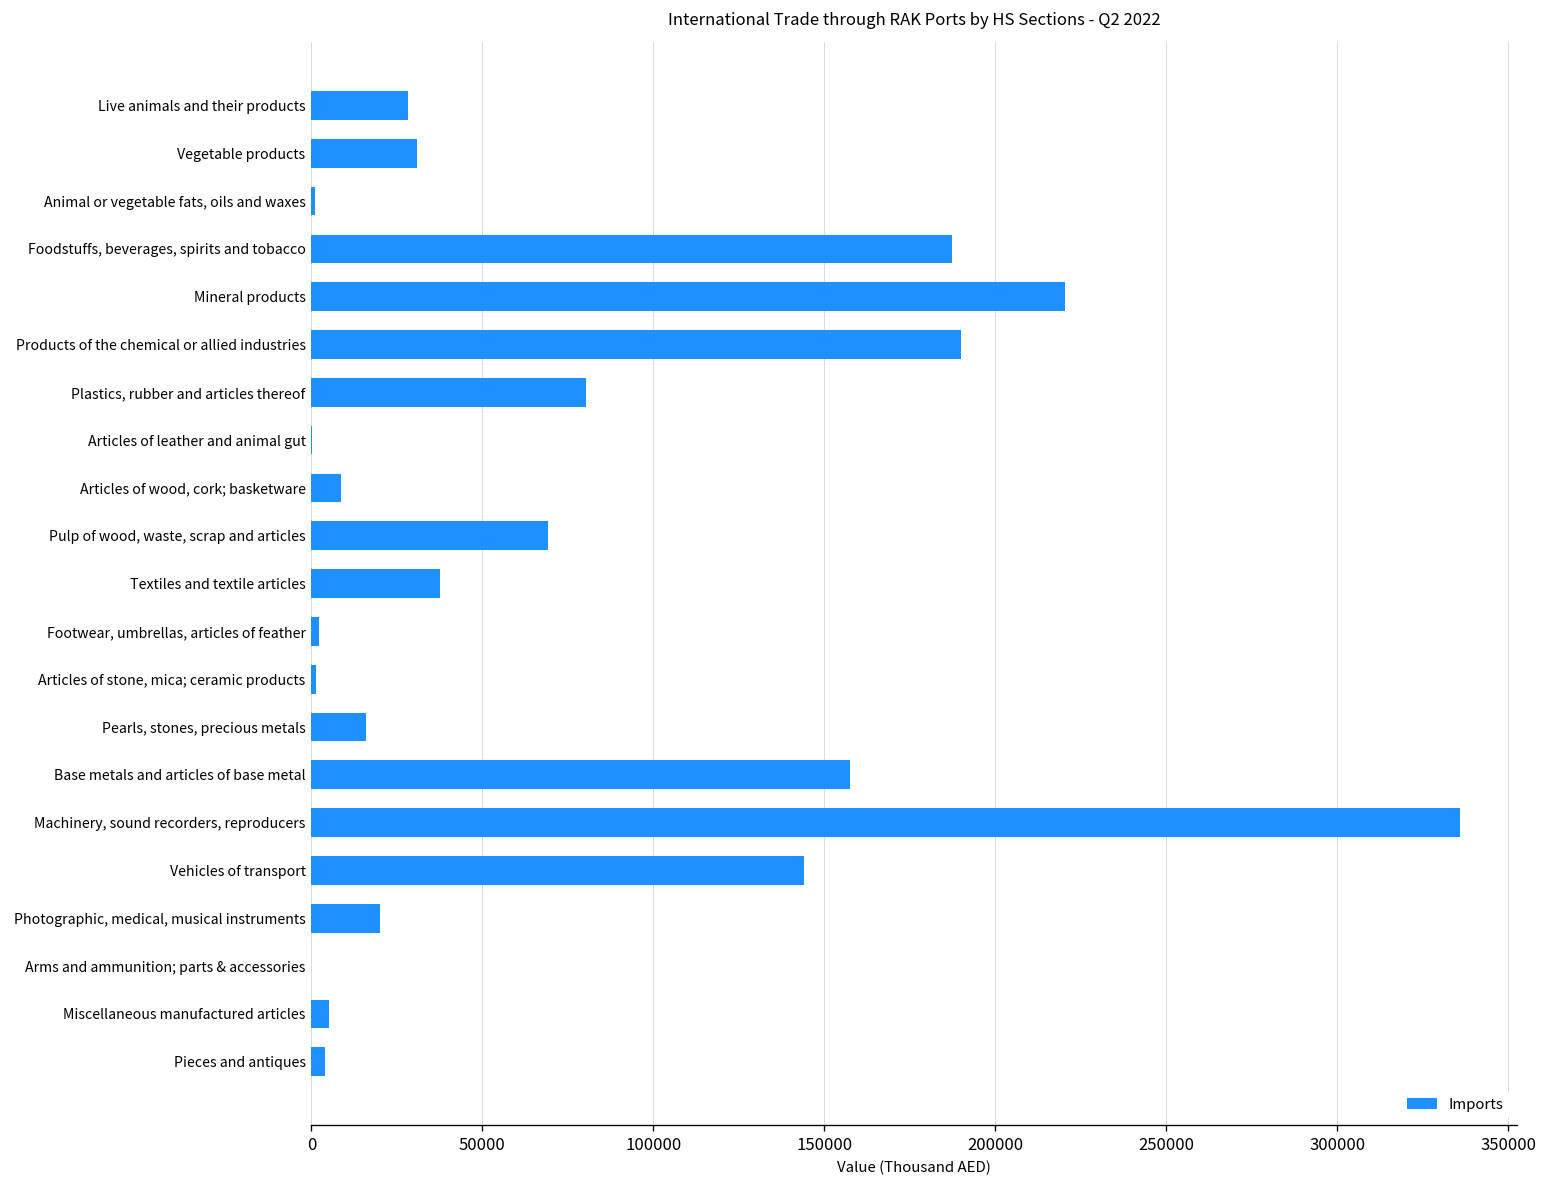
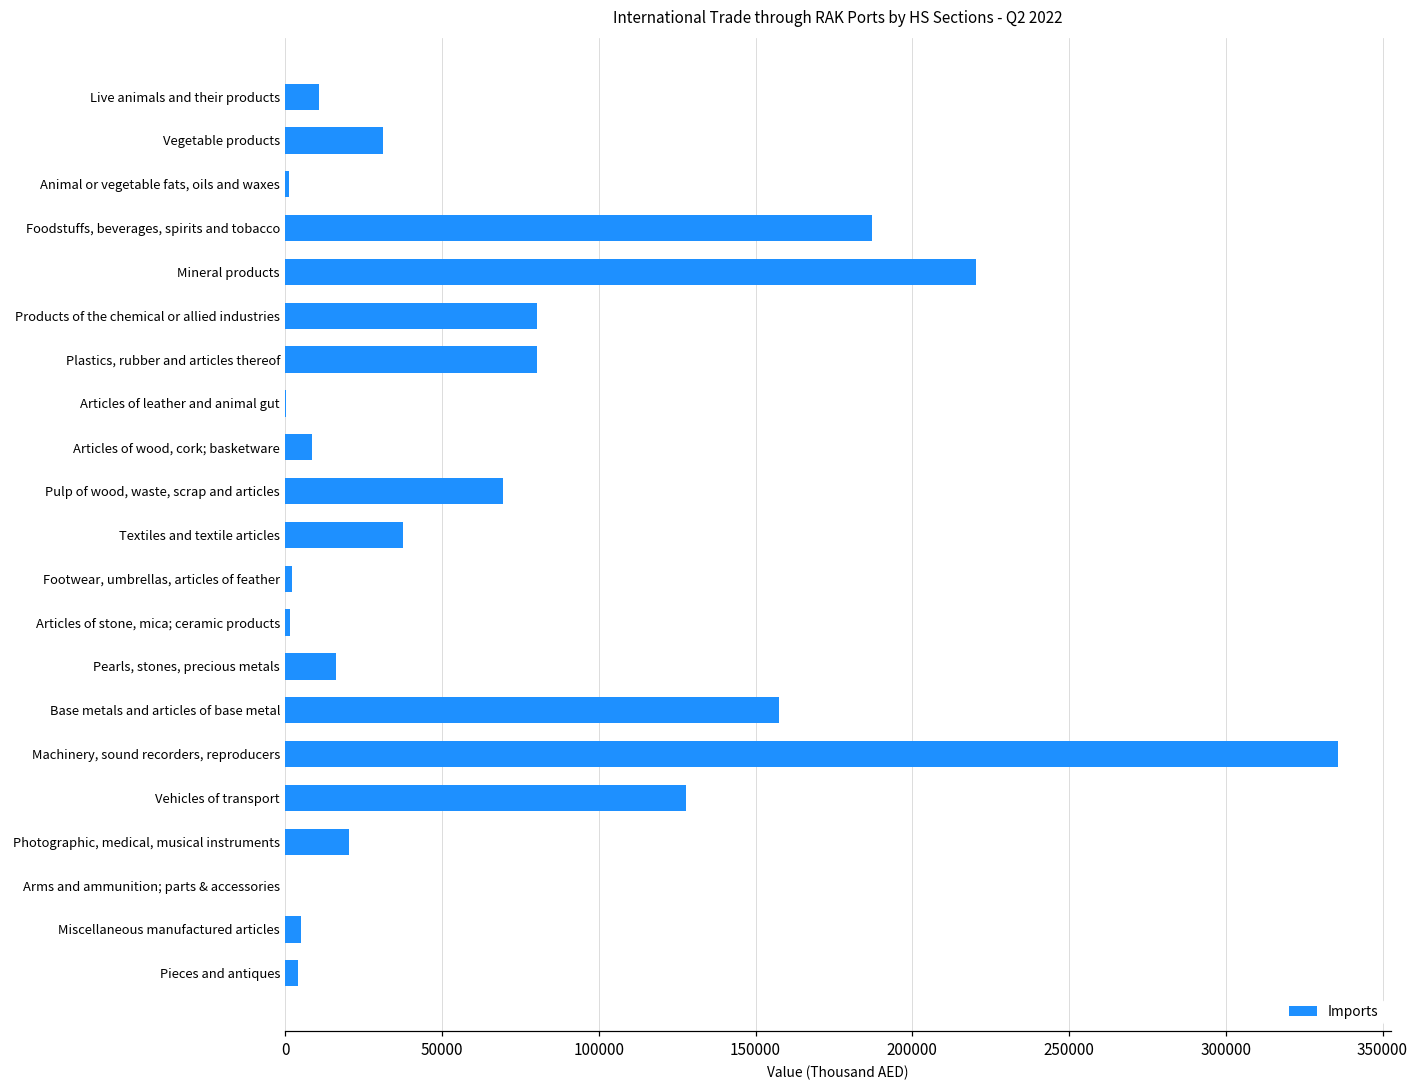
Live animals and their products: 28000 -> 11000
Products of the chemical or allied industries: 190000 -> 80000
Vehicles of transport: 144000 -> 128000
